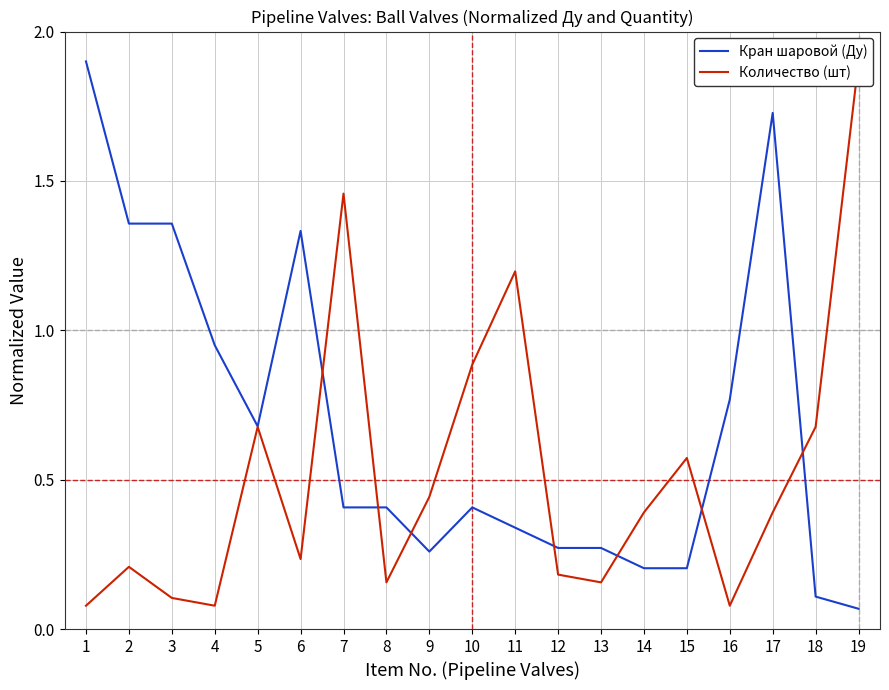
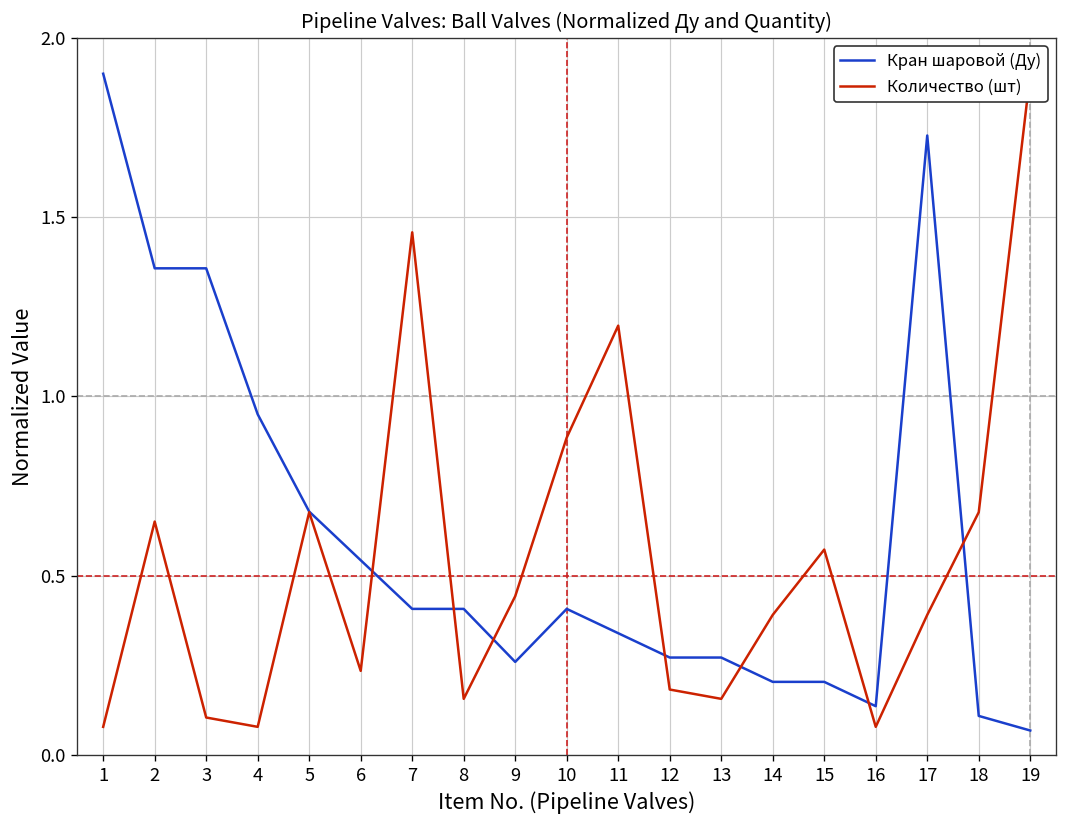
Количество (шт), 2: 0.21 -> 0.65
Кран шаровой (Ду), 6: 1.33 -> 0.54
Кран шаровой (Ду), 16: 0.77 -> 0.14
